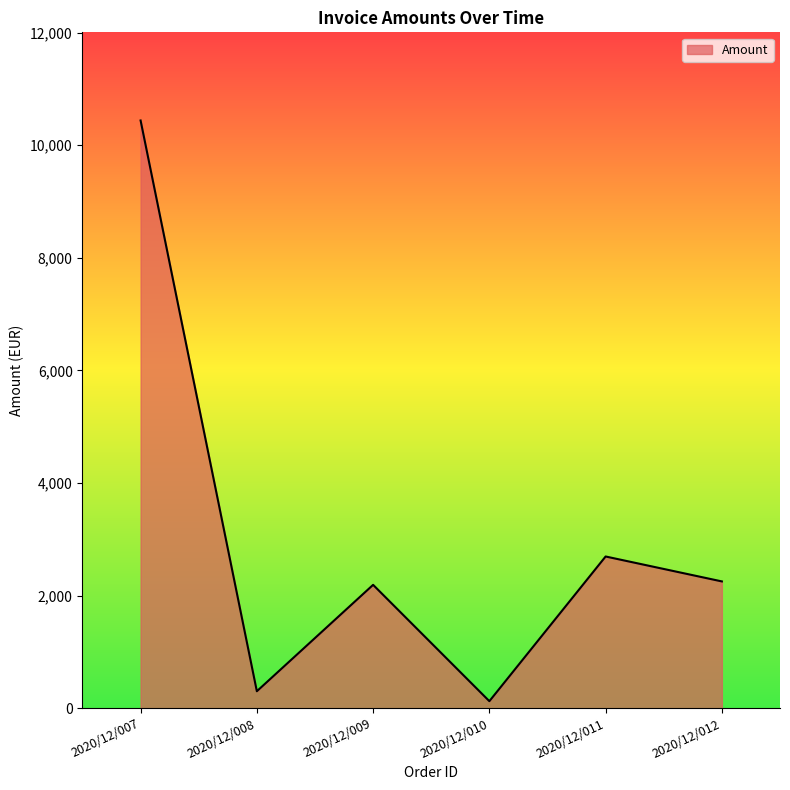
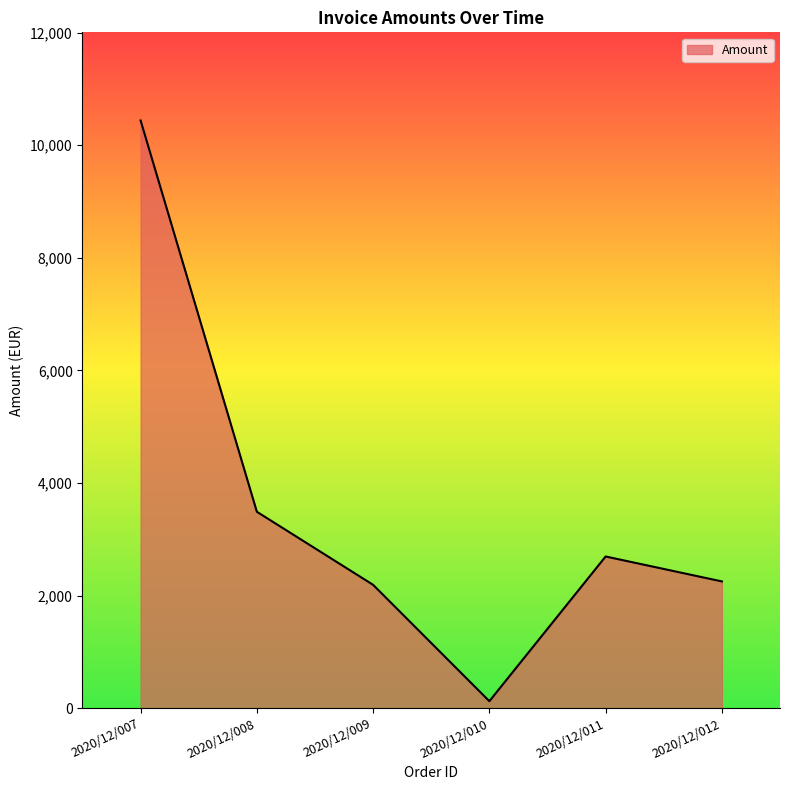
2020/12/008: 300 -> 3,500
